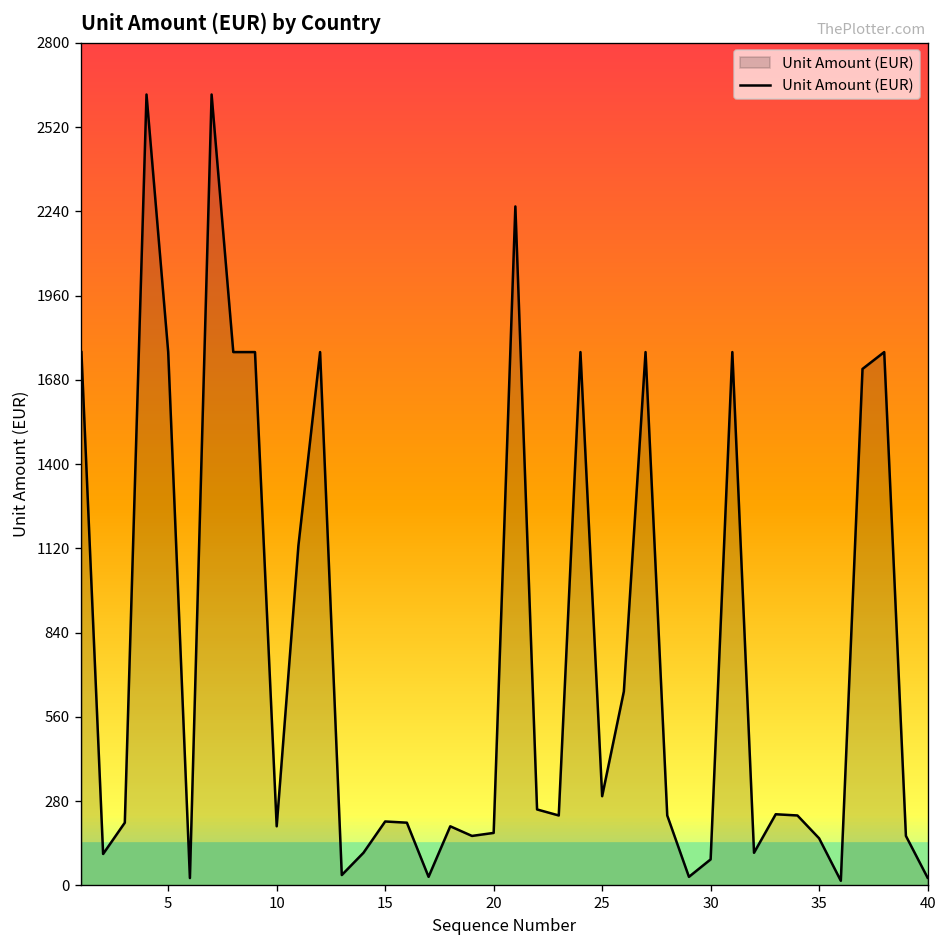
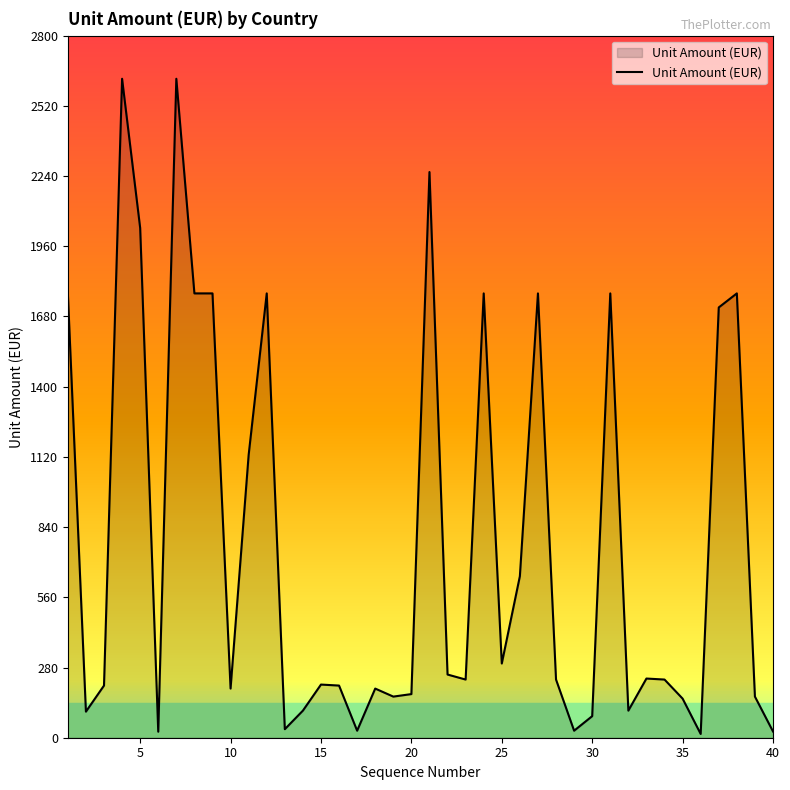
5: 1770 -> 2030
